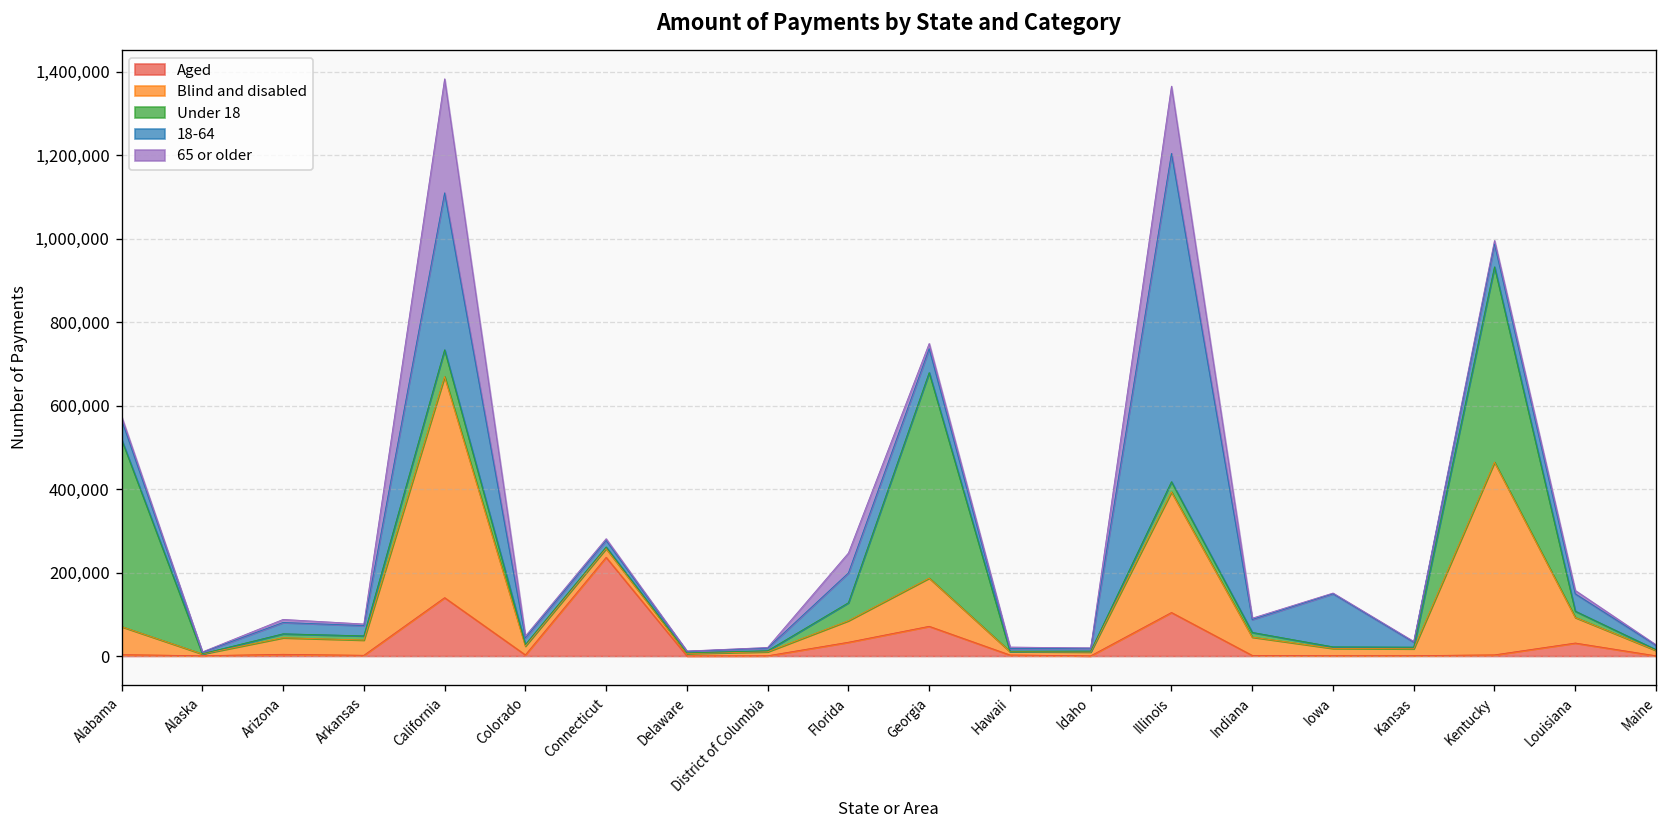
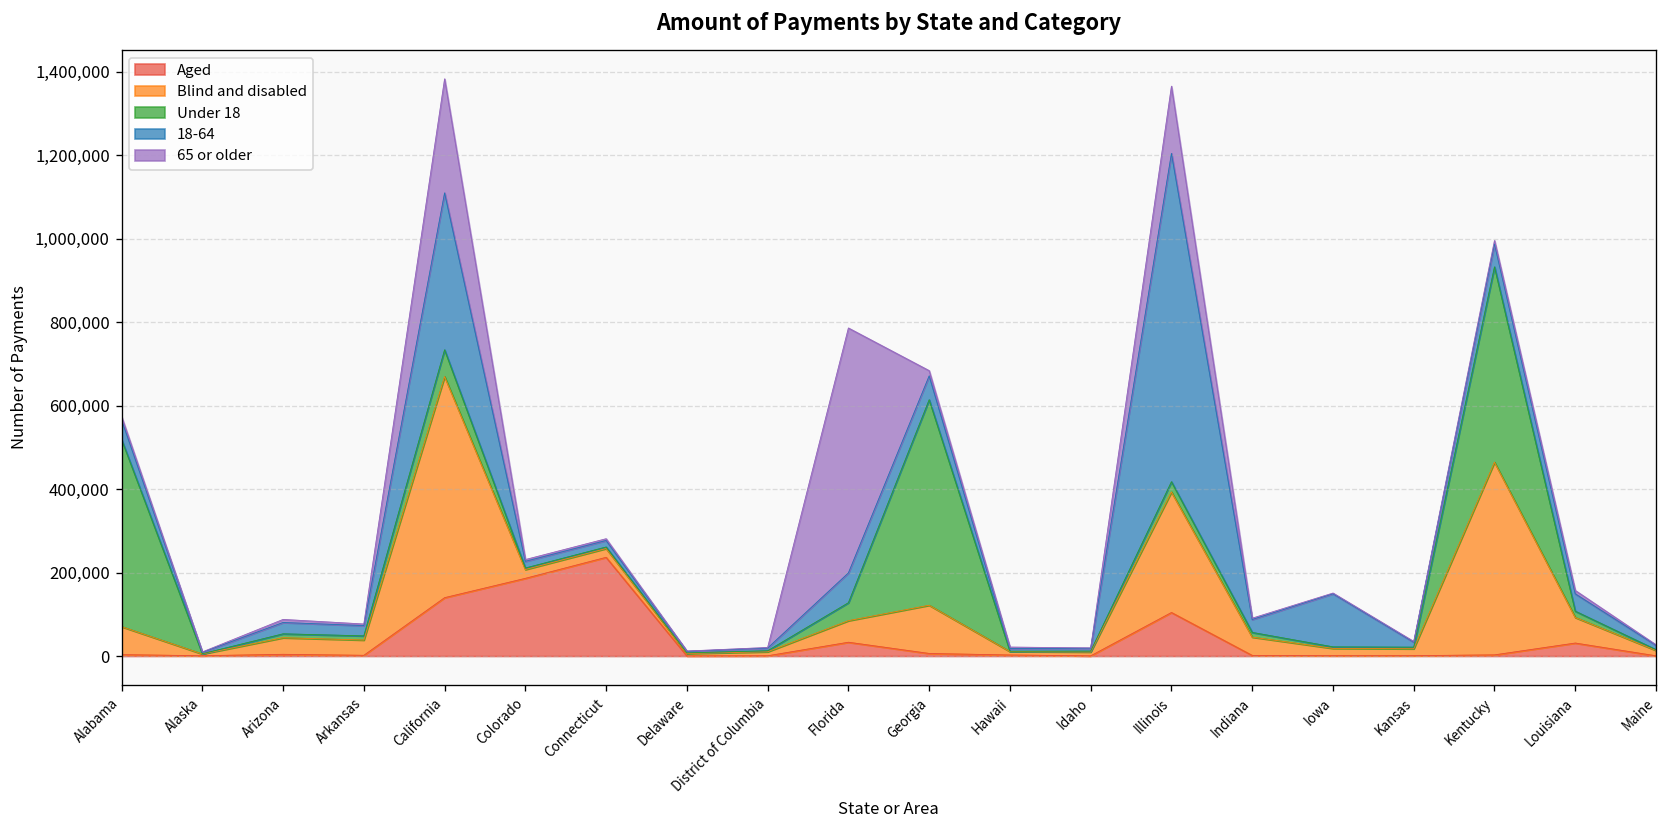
Aged, Colorado: 0 -> 190,000
65 or older, Florida: 50,000 -> 590,000
Aged, Georgia: 70,000 -> 10,000
